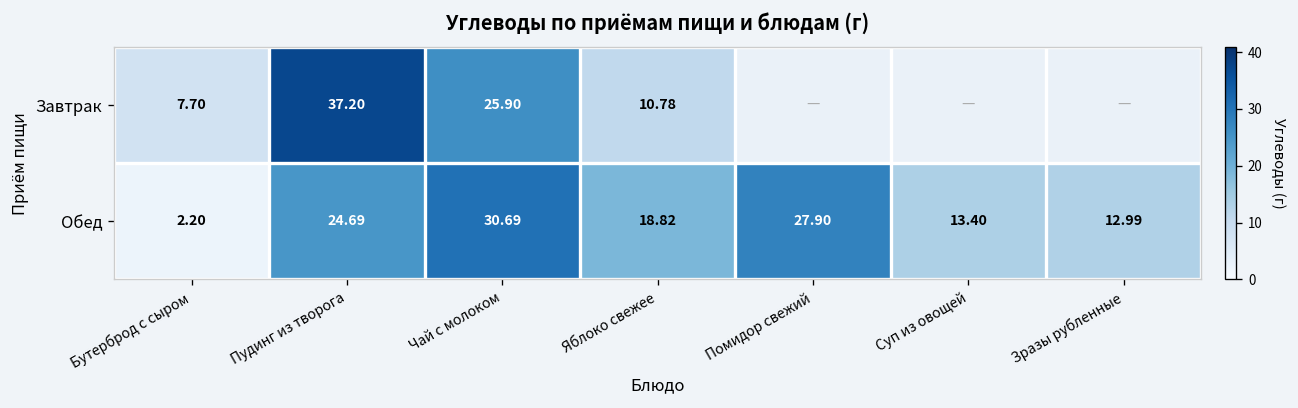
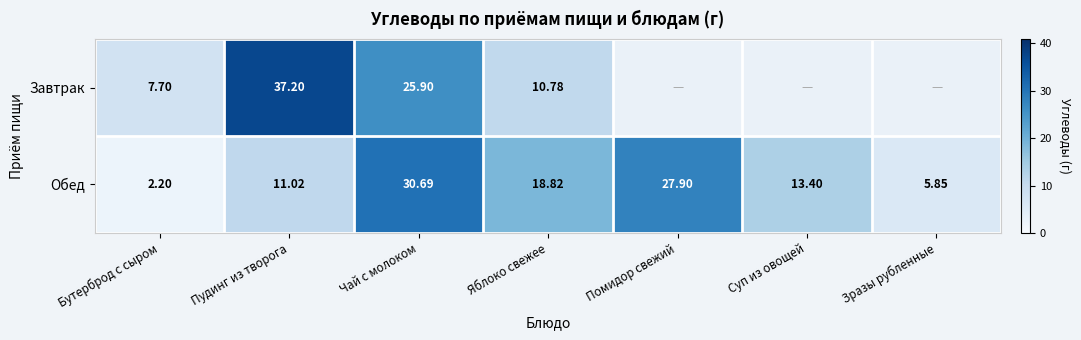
Обед, Пудинг из творога: 24.69 -> 11.02
Обед, Зразы рубленные: 12.99 -> 5.85
